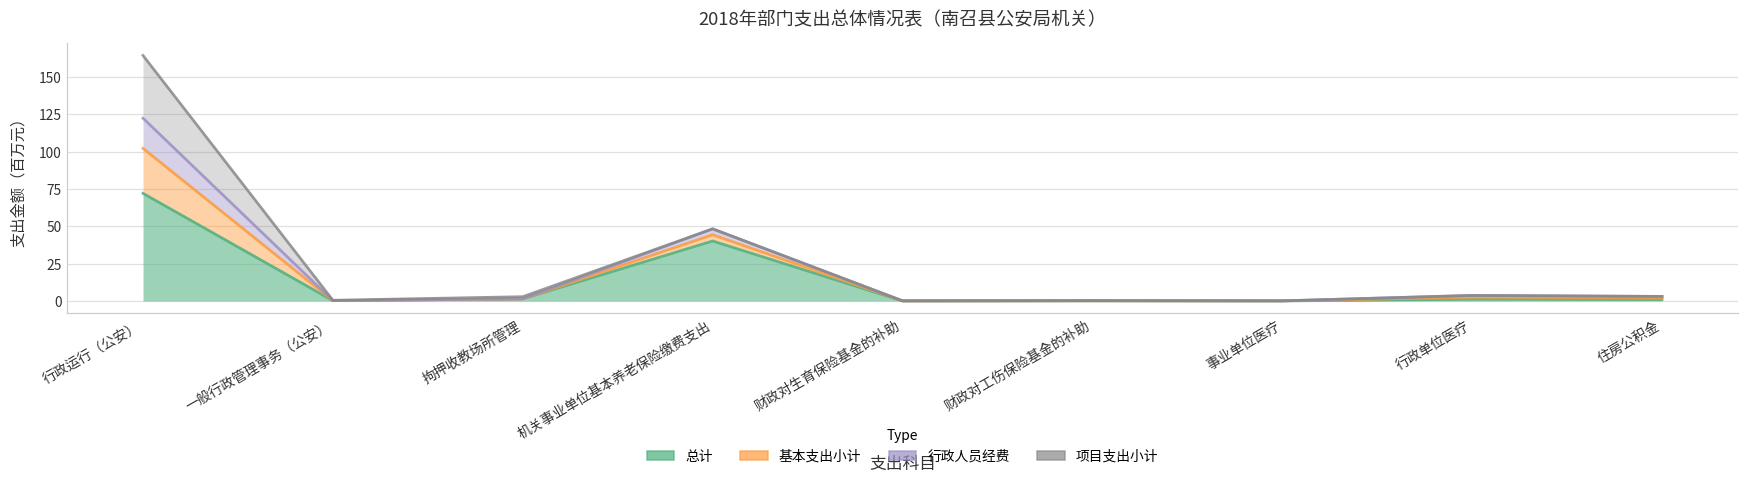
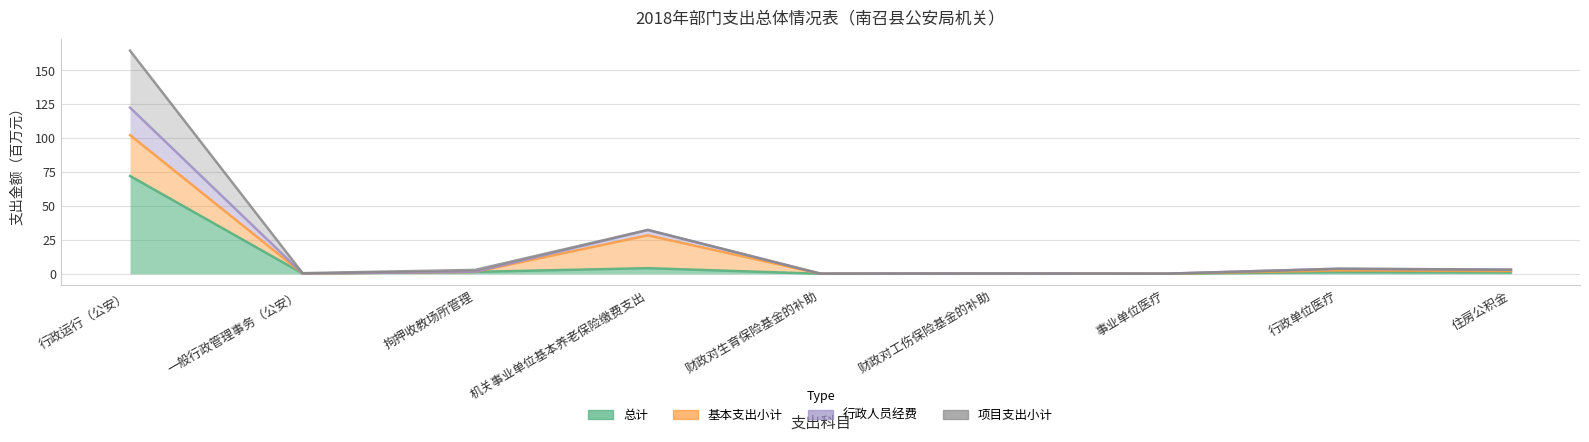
总计, 机关事业单位基本养老保险缴费支出: 40 -> 4
基本支出小计, 机关事业单位基本养老保险缴费支出: 4 -> 24
